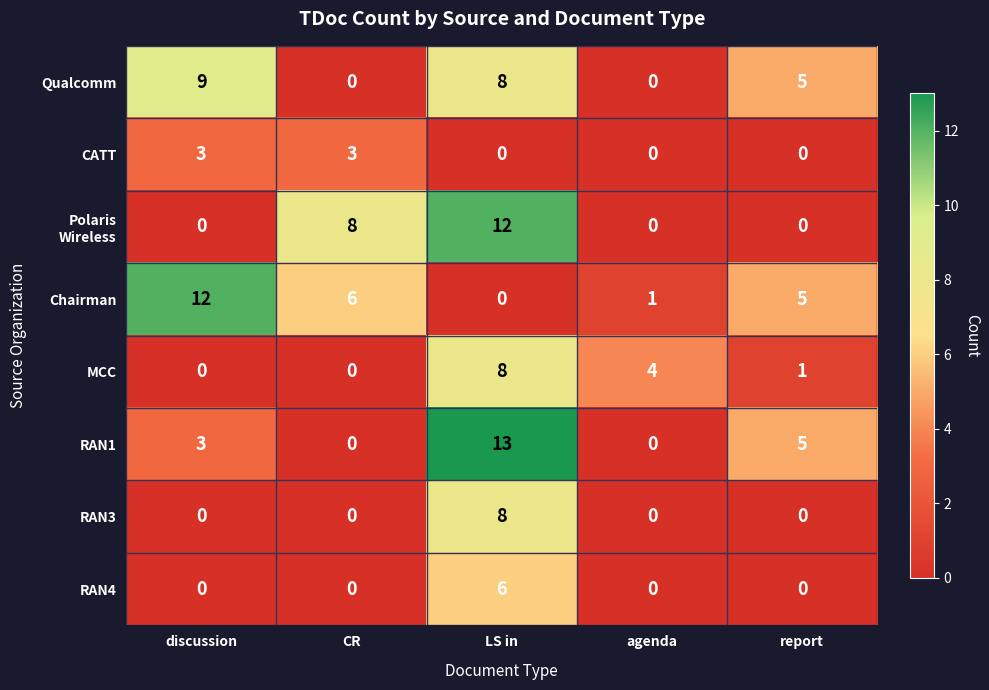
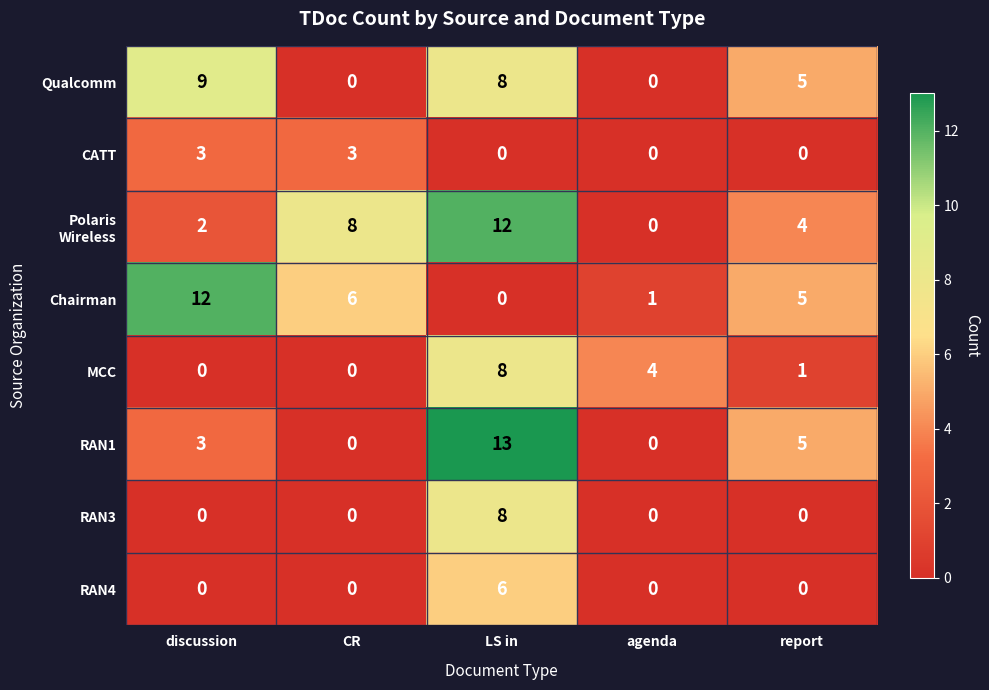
Polaris Wireless, discussion: 0 -> 2
Polaris Wireless, report: 0 -> 4
